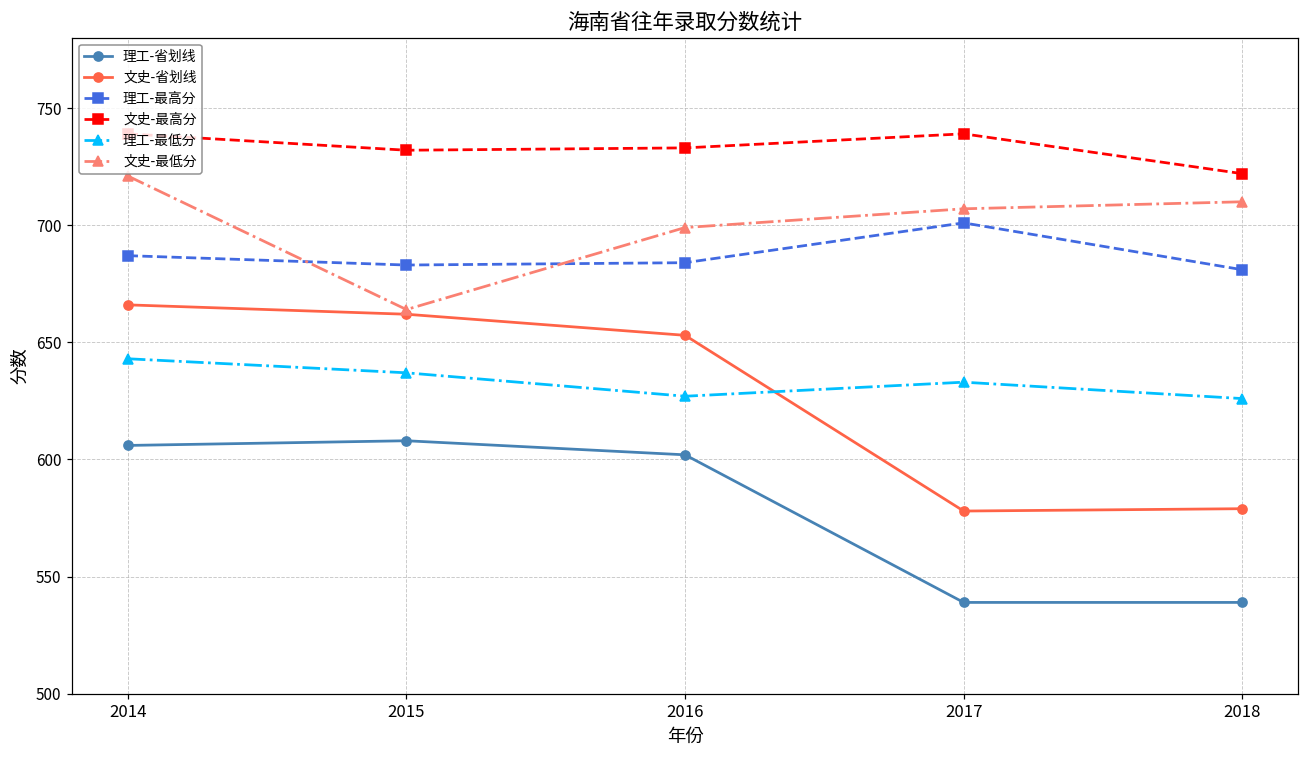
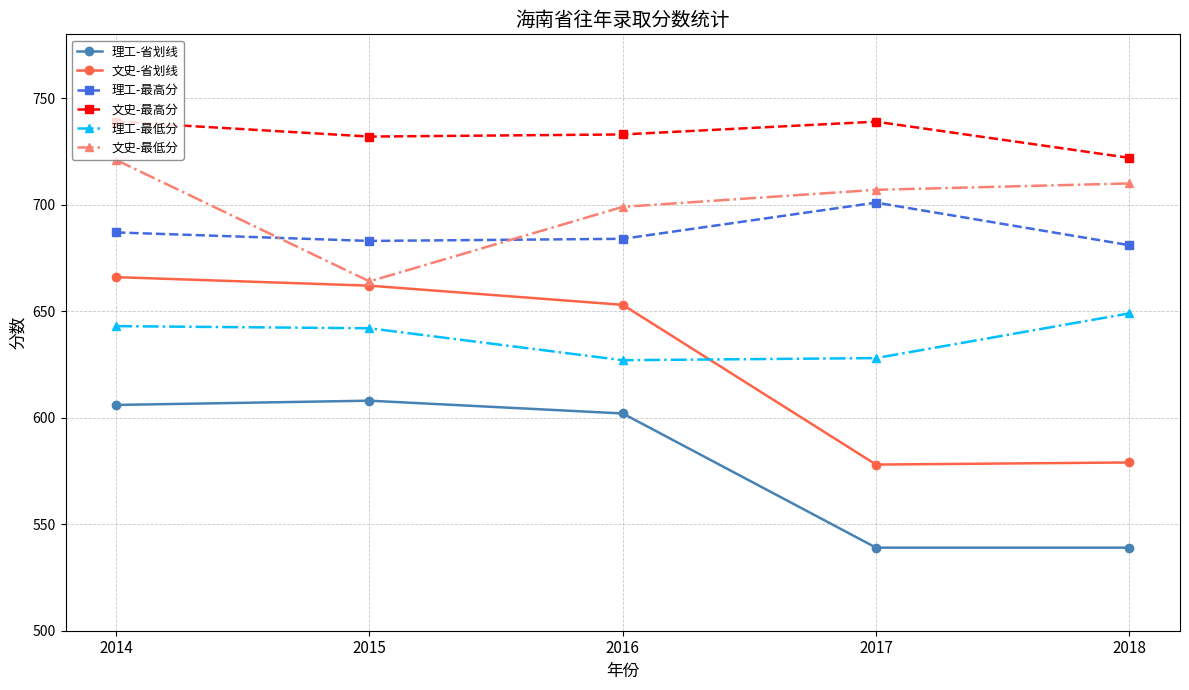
理工-最低分, 2015: 637 -> 642
理工-最低分, 2017: 633 -> 628
理工-最低分, 2018: 626 -> 649
